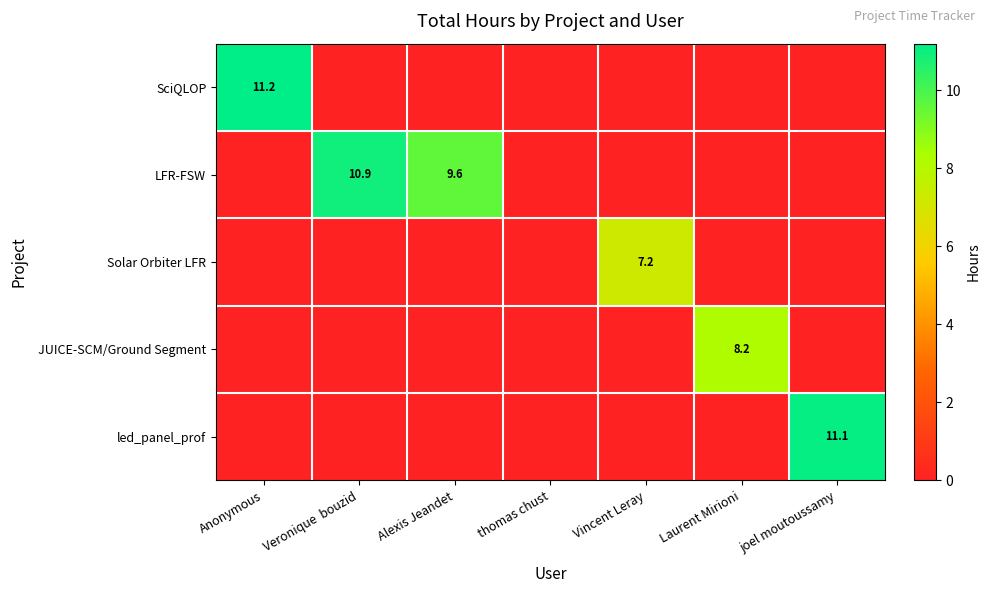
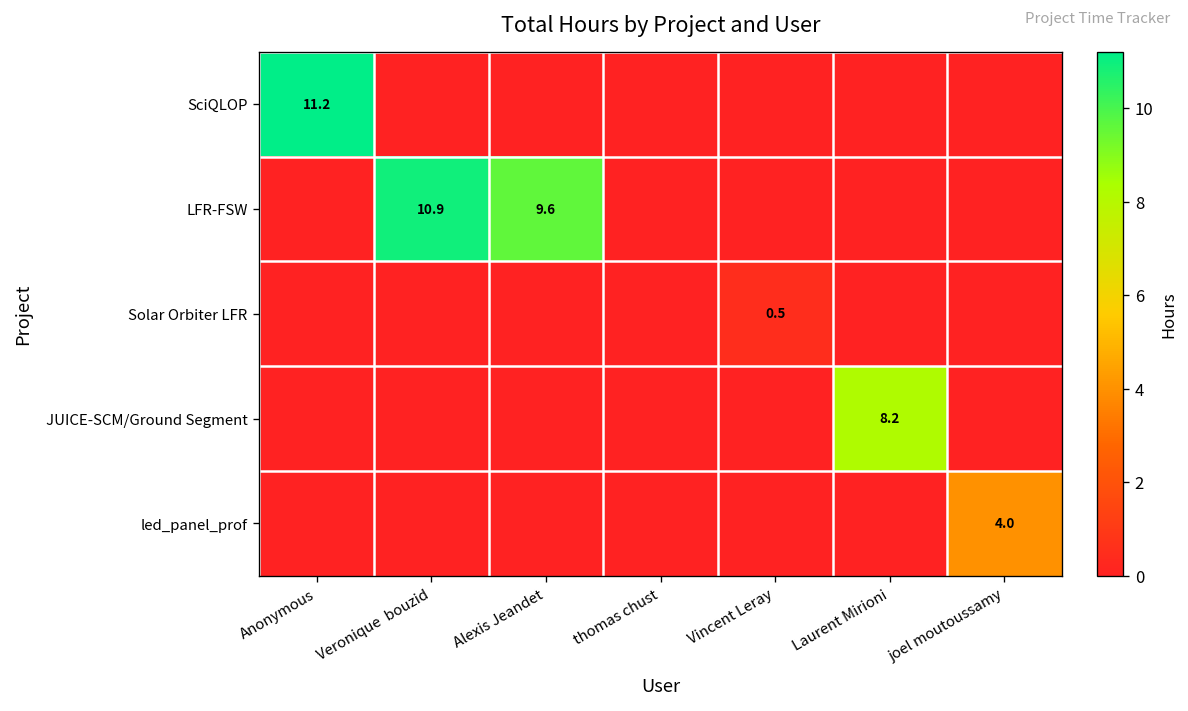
Solar Orbiter LFR, Vincent Leray: 7.2 -> 0.5
led_panel_prof, joel moutoussamy: 11.1 -> 4.0
